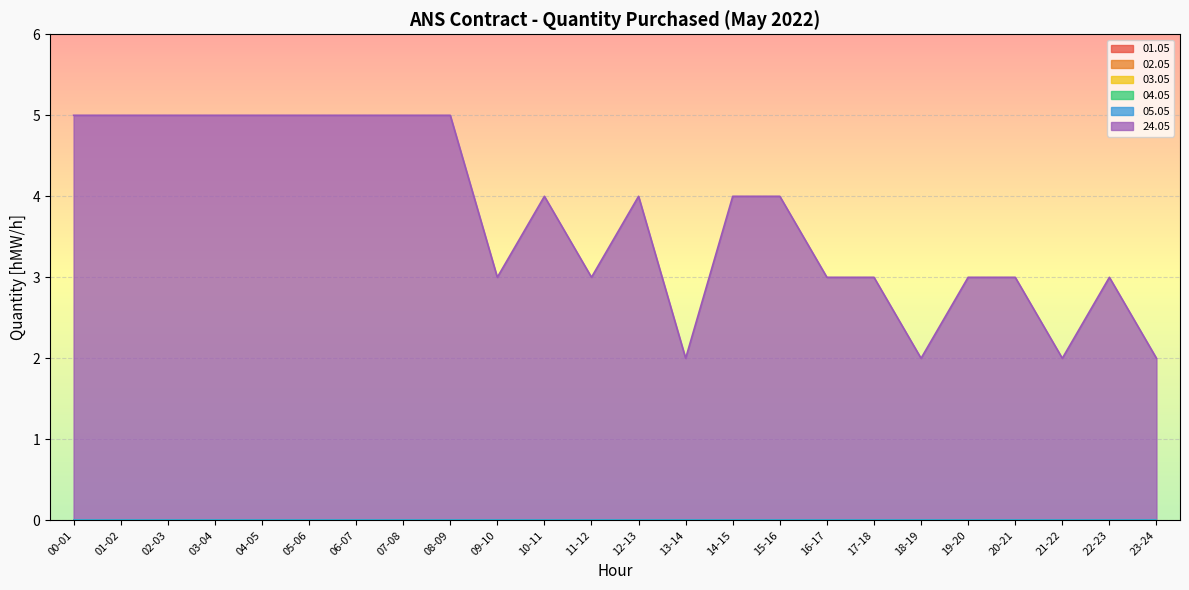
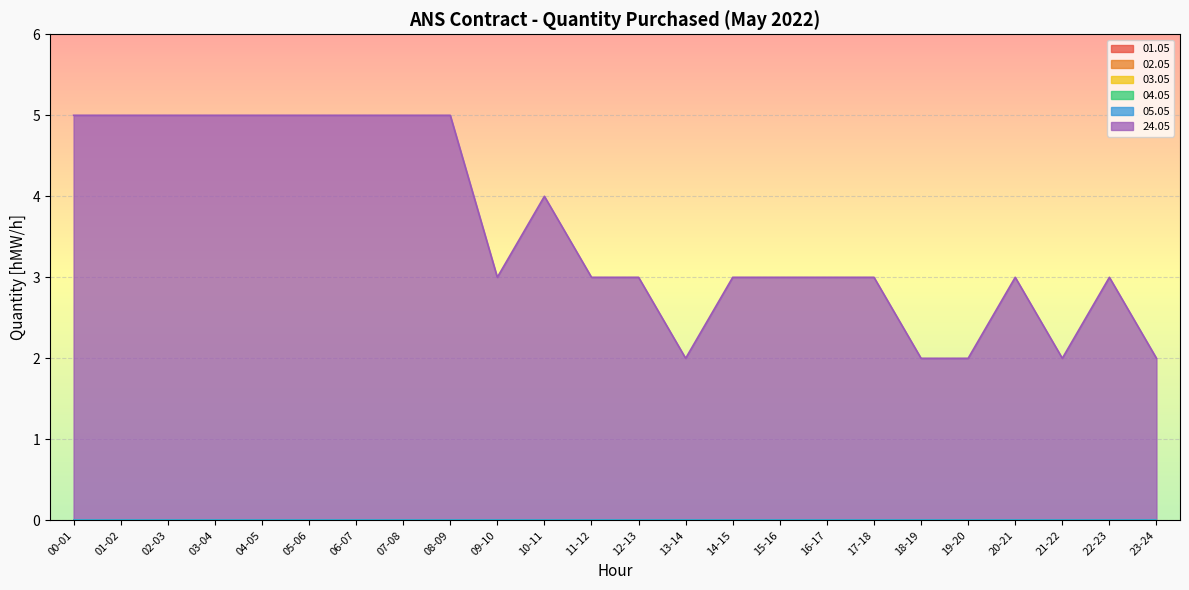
24.05, 12-13: 4 -> 3
24.05, 14-15: 4 -> 3
24.05, 15-16: 4 -> 3
24.05, 19-20: 3 -> 2
